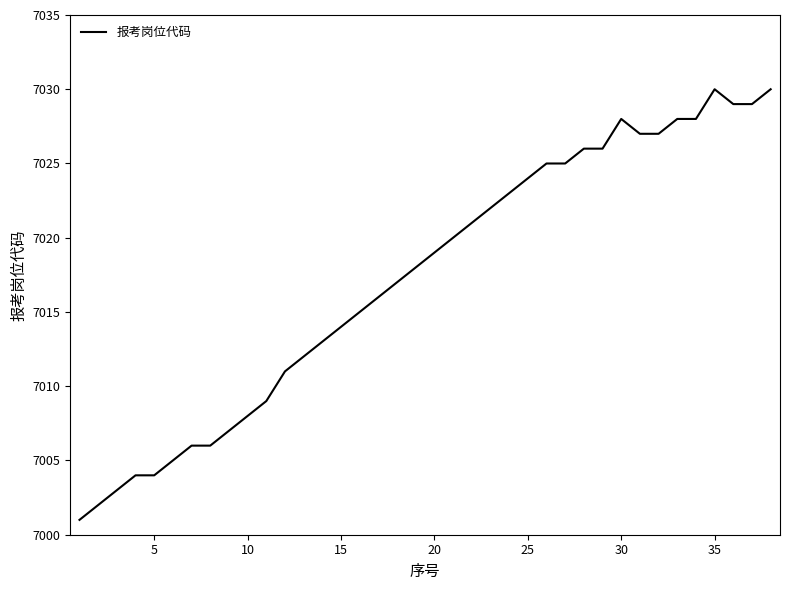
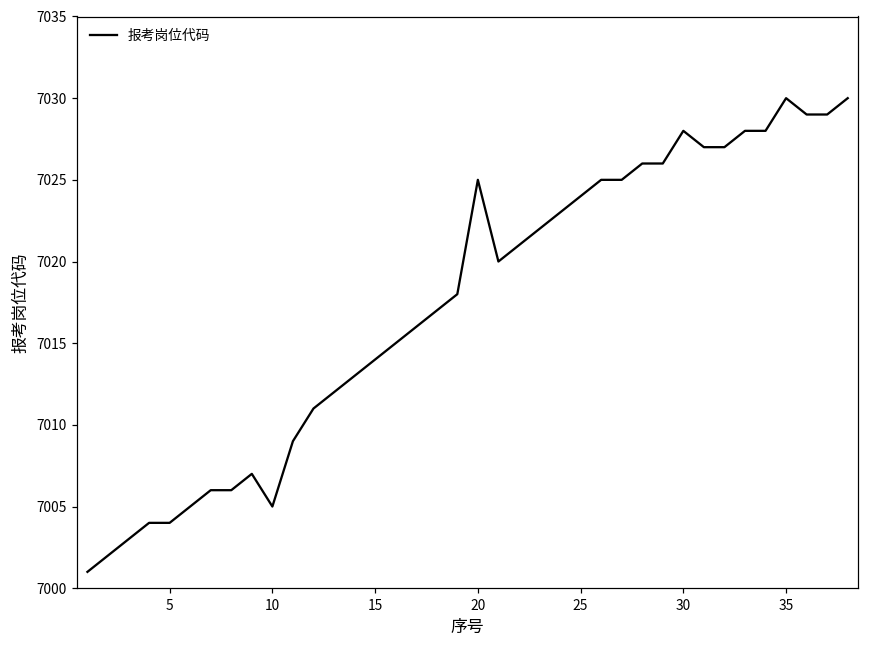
10: 7008 -> 7005
20: 7019 -> 7025
